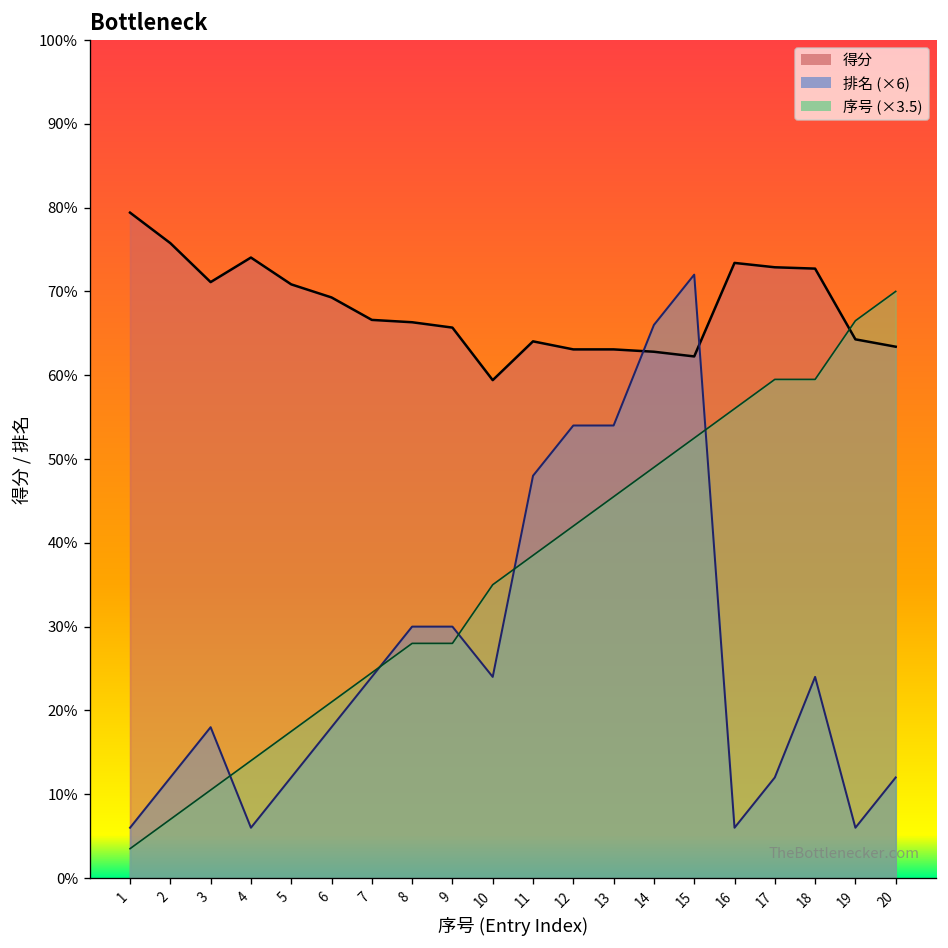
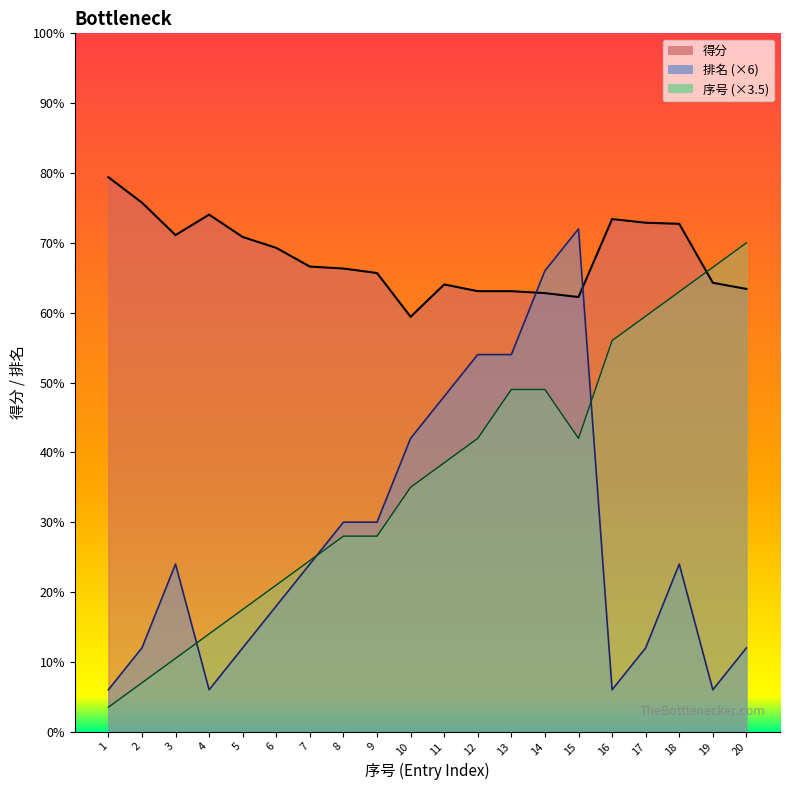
排名 (×6), 3: 18% -> 24%
排名 (×6), 10: 24% -> 42%
序号 (×3.5), 13: 46% -> 49%
序号 (×3.5), 15: 53% -> 42%
序号 (×3.5), 18: 60% -> 63%
